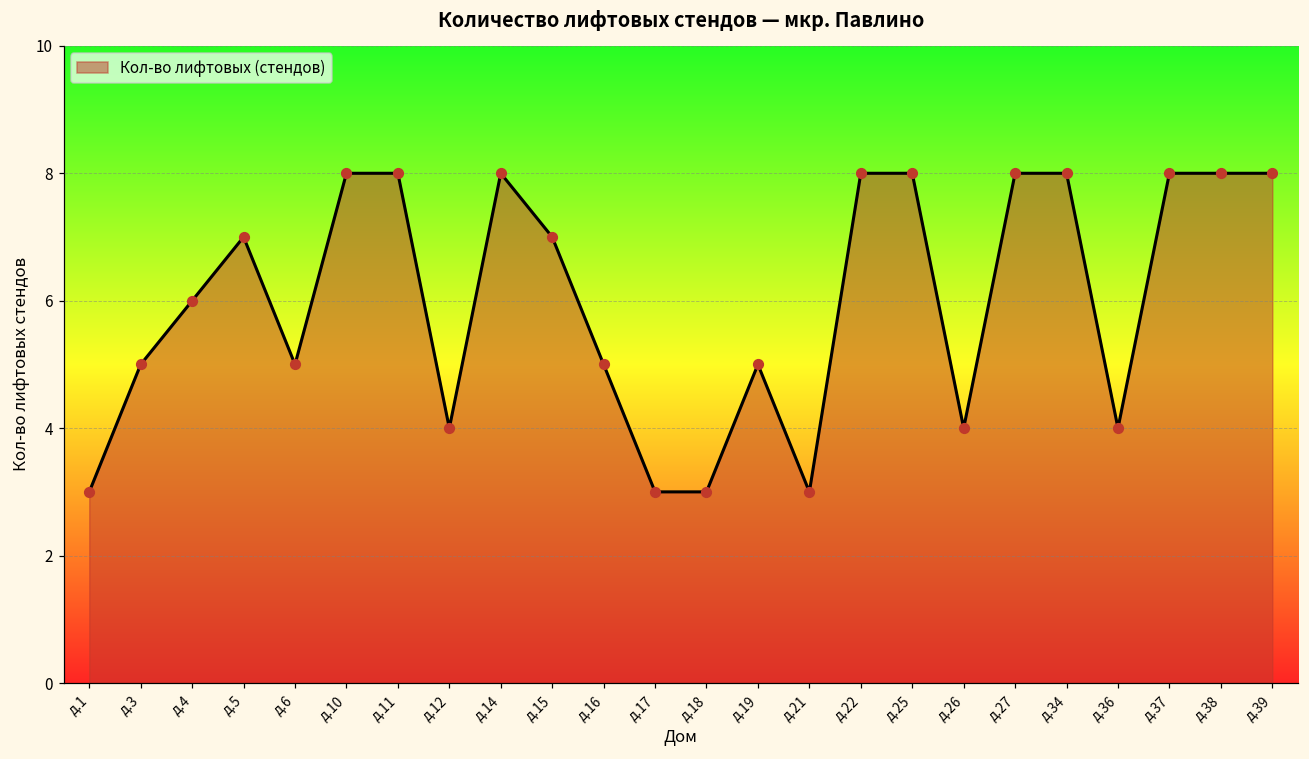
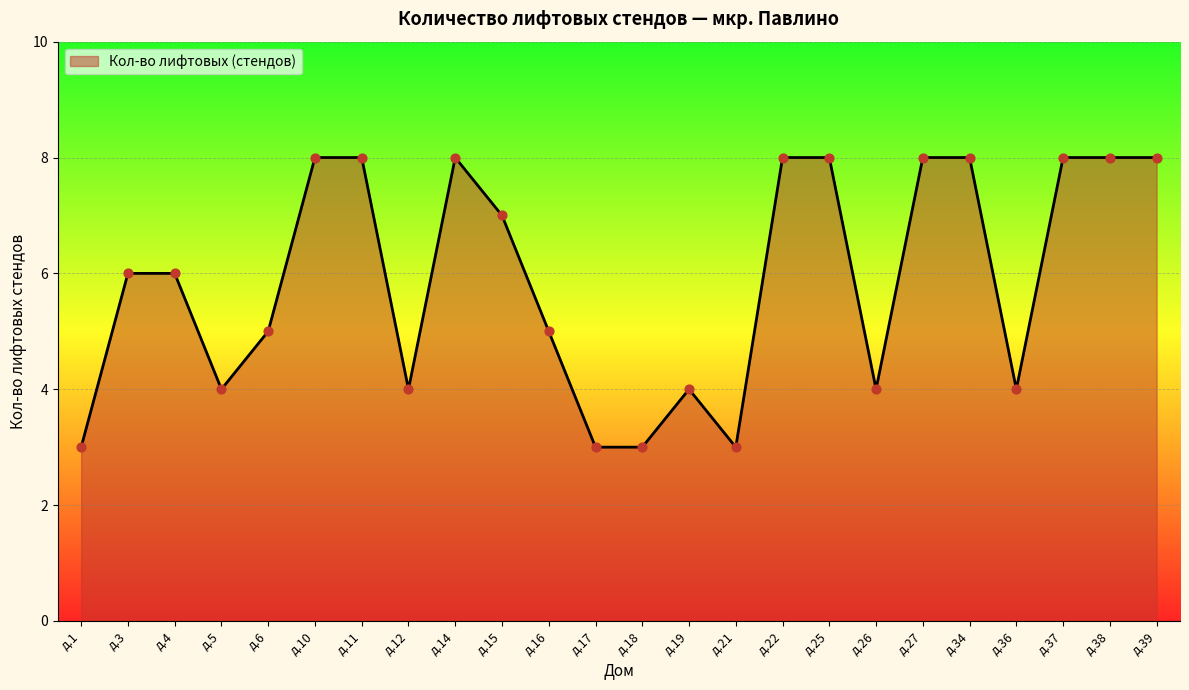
д.3: 5 -> 6
д.5: 7 -> 4
д.19: 5 -> 4
